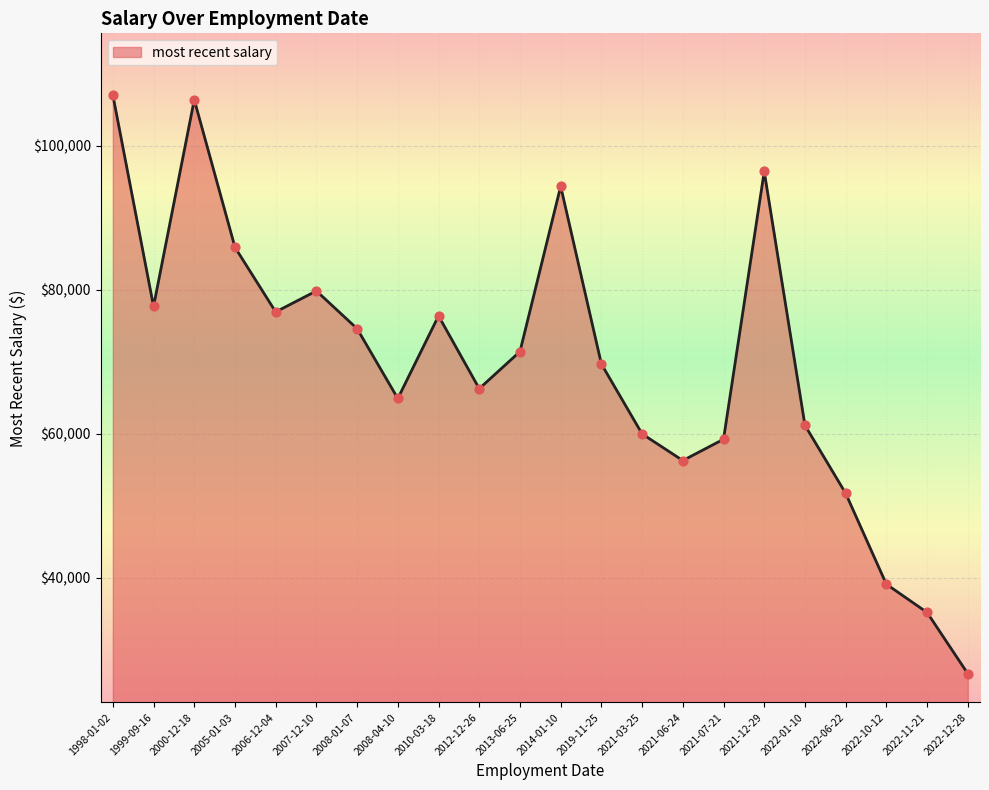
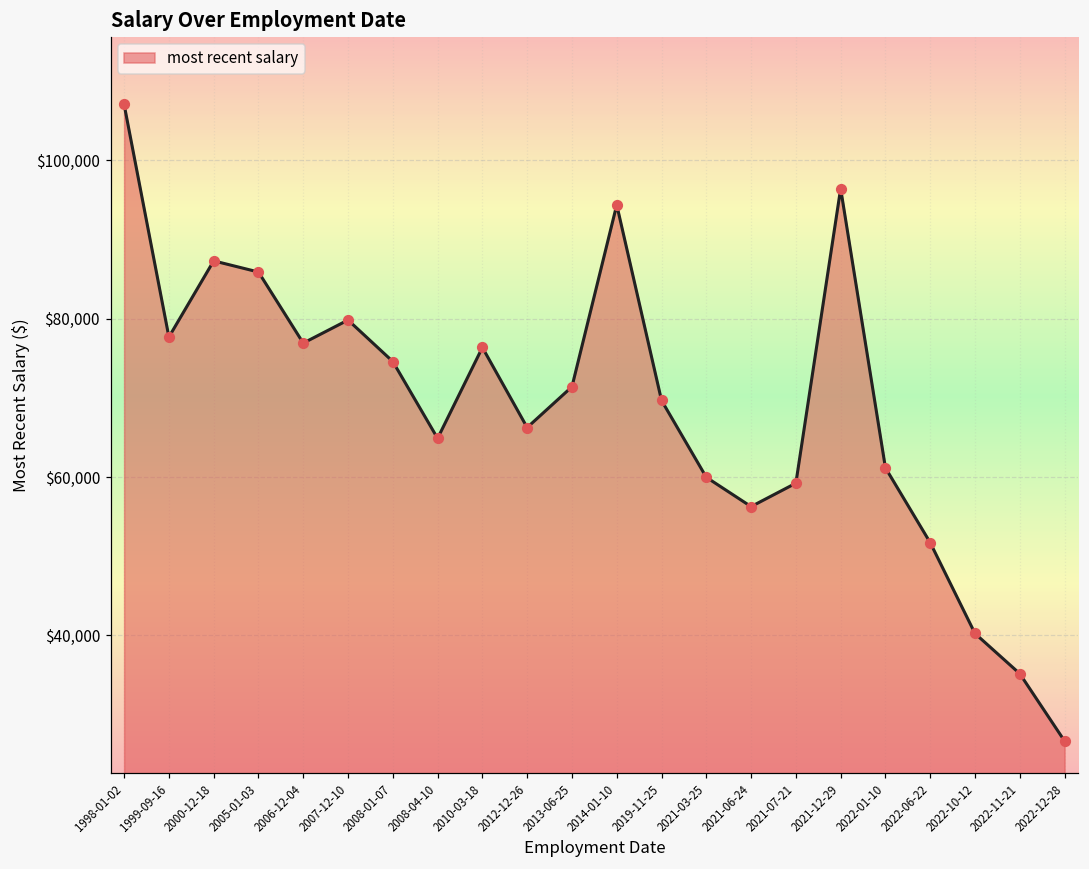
2000-12-18: $106,000 -> $87,000
2022-10-12: $39,000 -> $40,000
